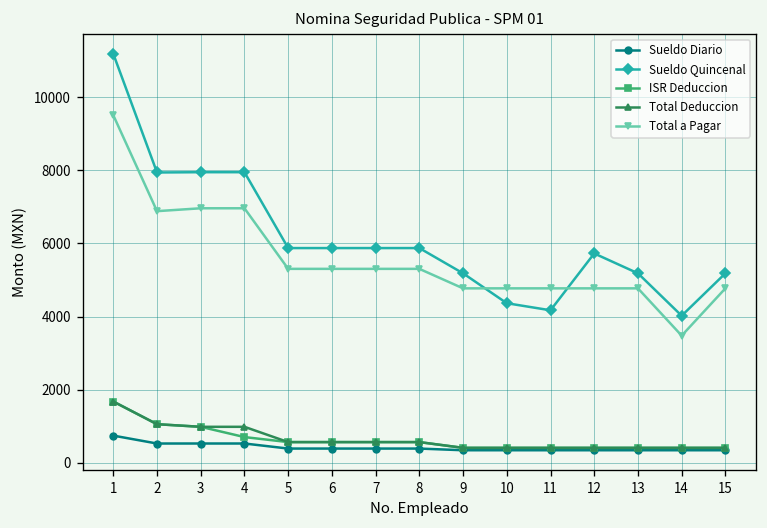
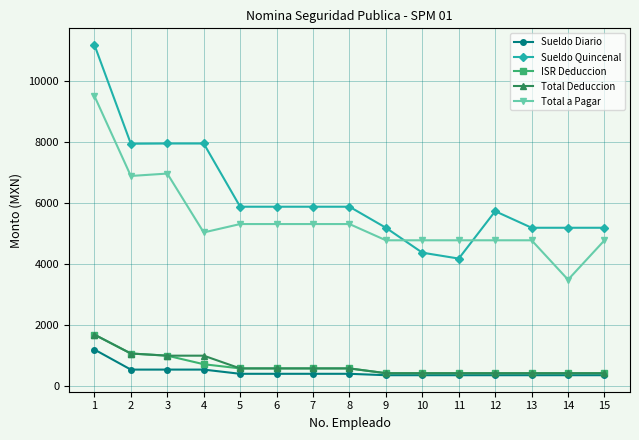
Sueldo Diario, 1: 700 -> 1200
Total a Pagar, 4: 7000 -> 5000
Sueldo Quincenal, 14: 4000 -> 5200
